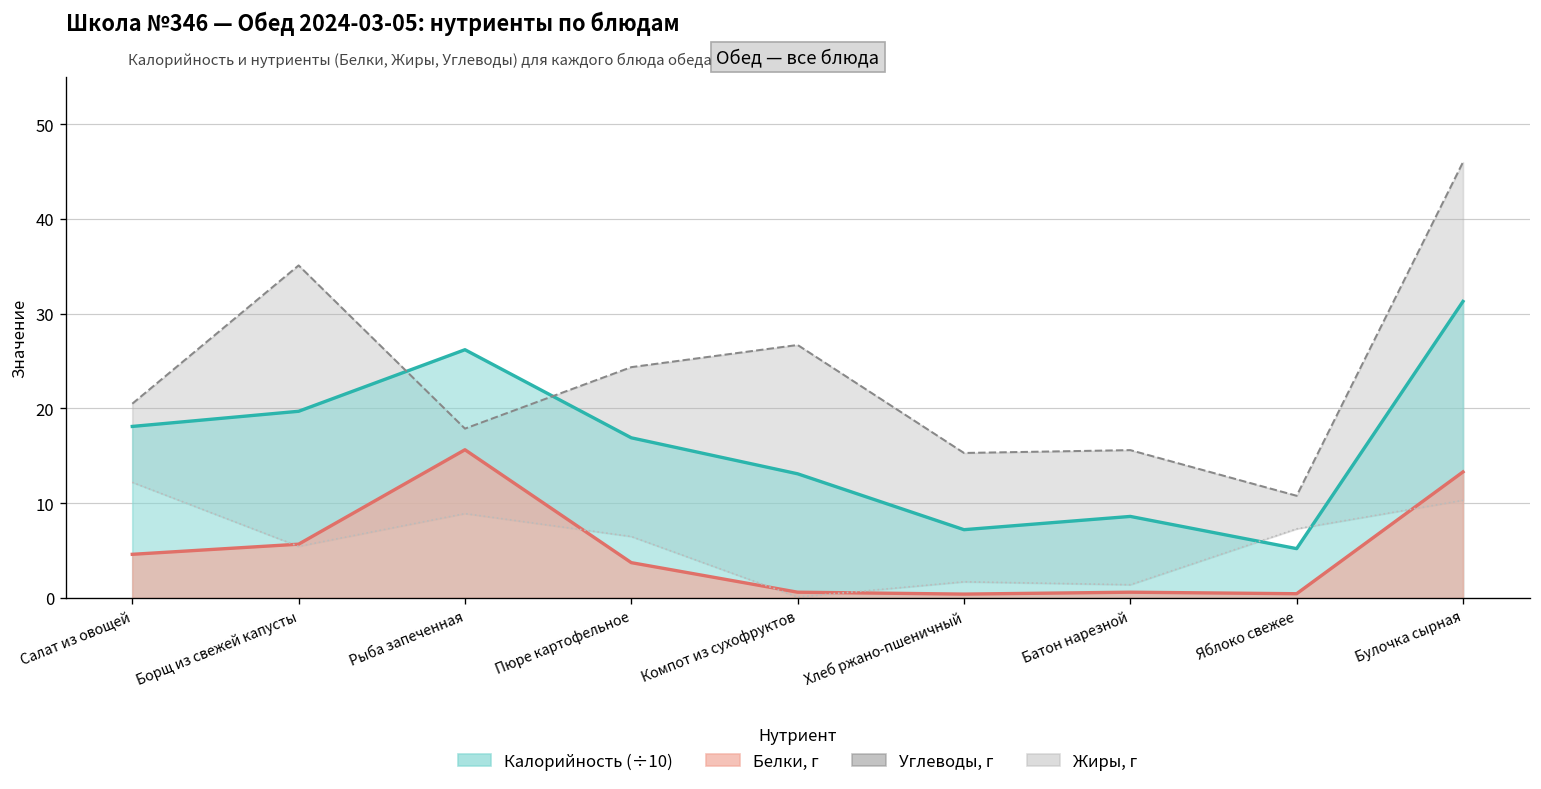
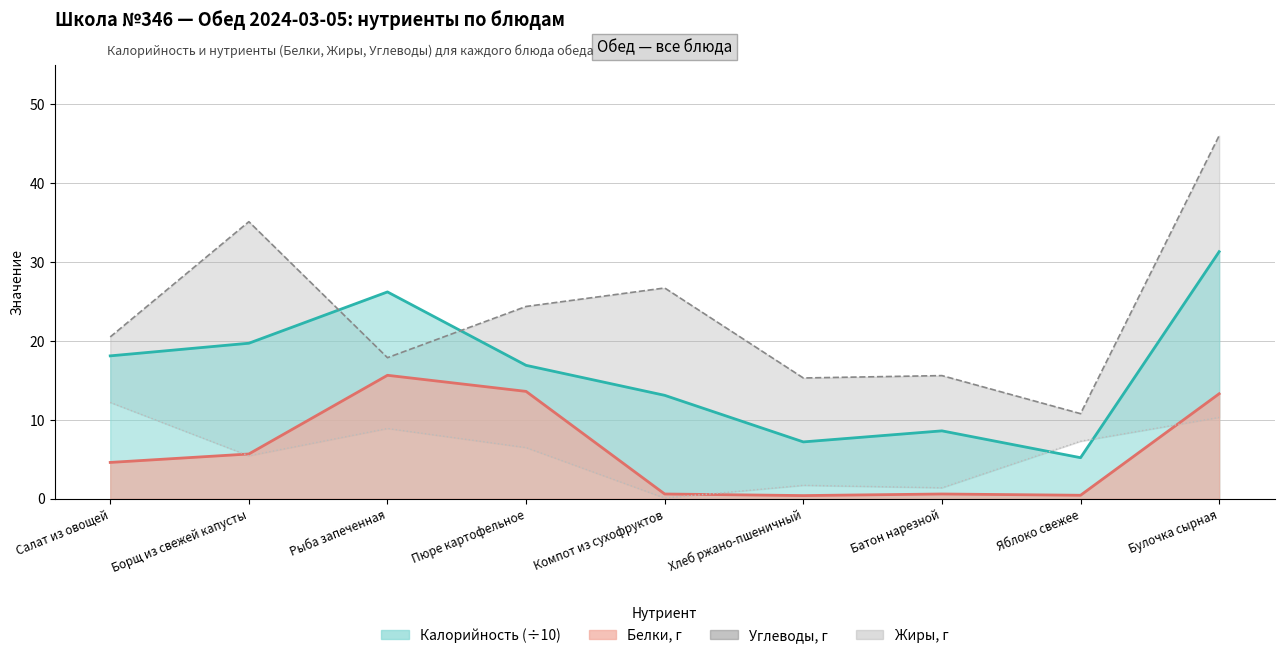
Белки, г, Пюре картофельное: 4 -> 14
